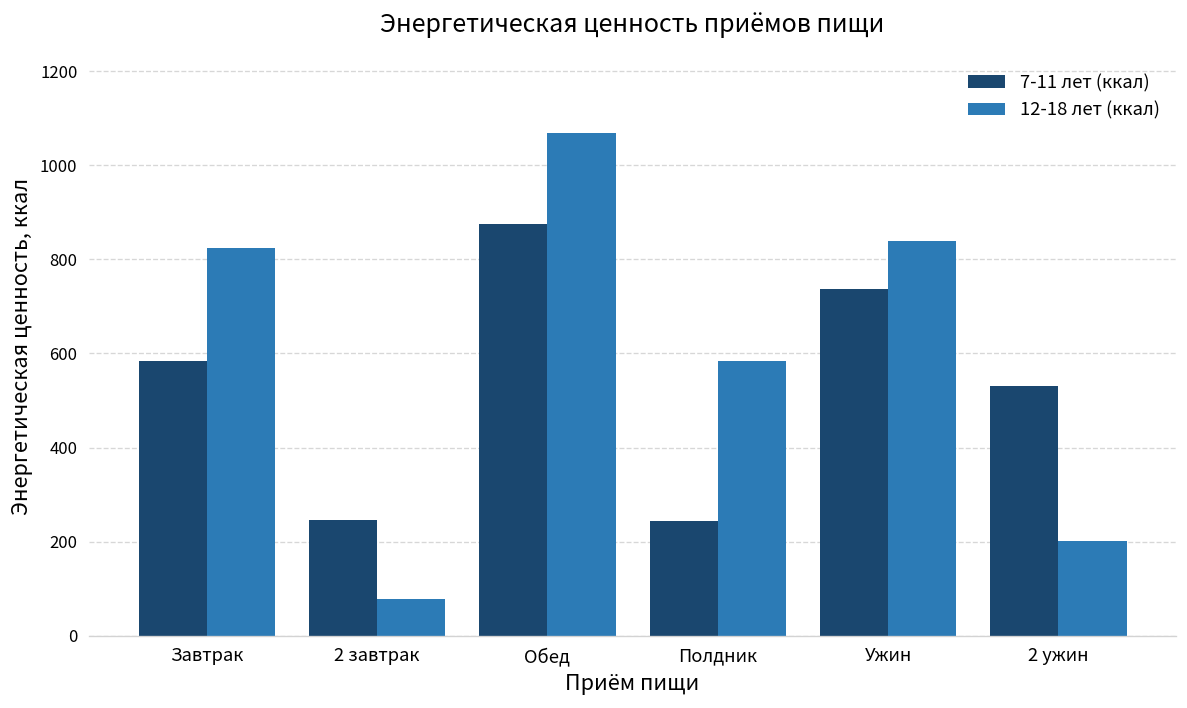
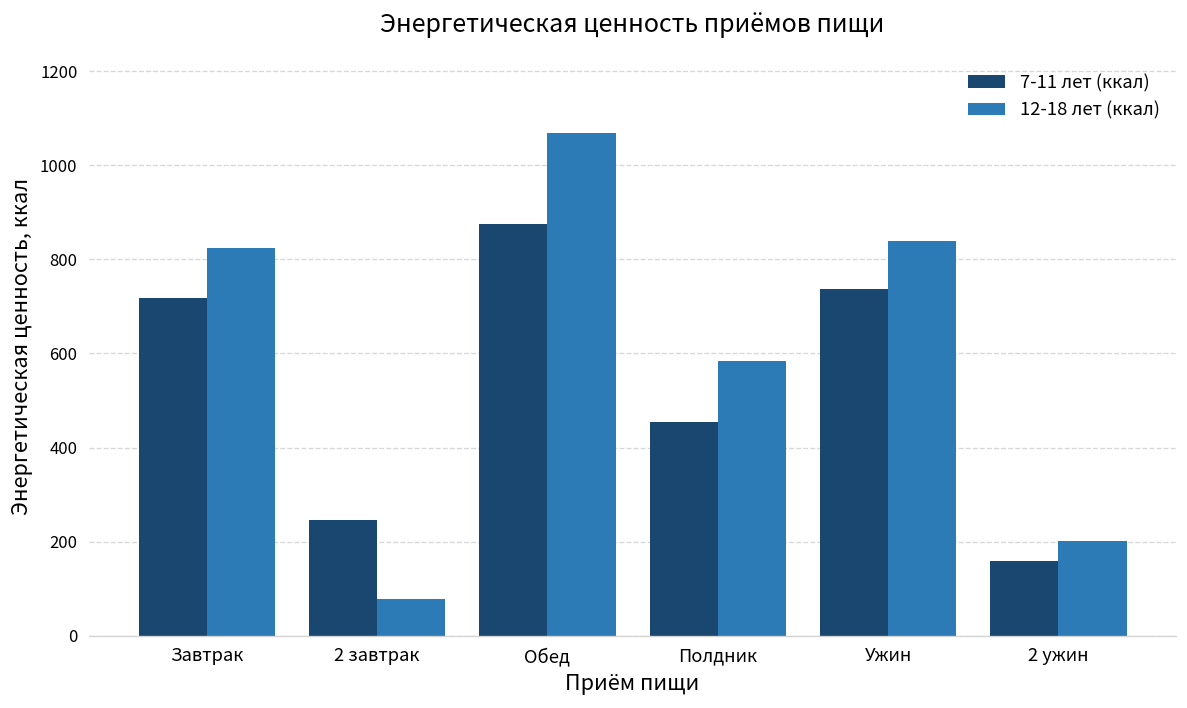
7-11 лет (ккал), Завтрак: 580 -> 720
7-11 лет (ккал), Полдник: 240 -> 450
7-11 лет (ккал), 2 ужин: 530 -> 160
